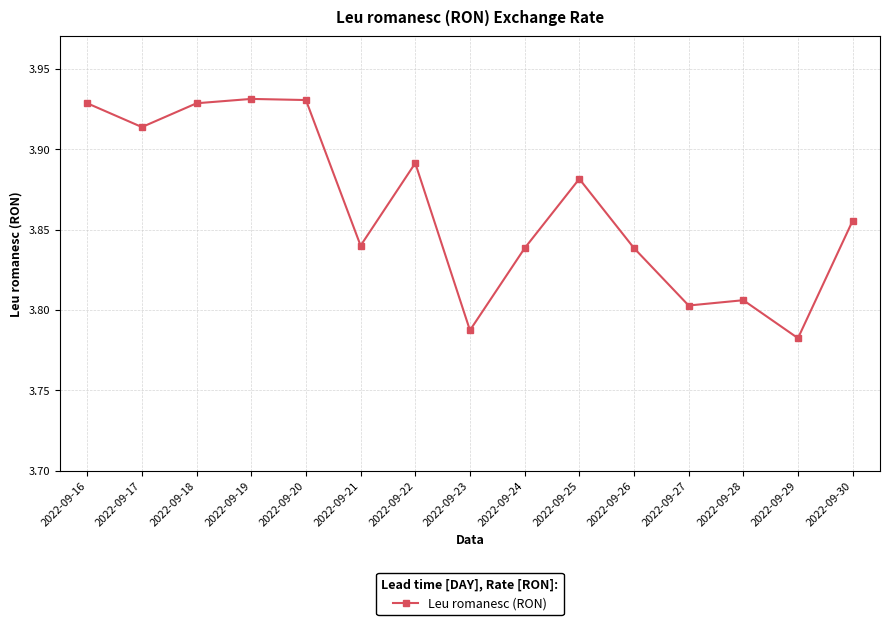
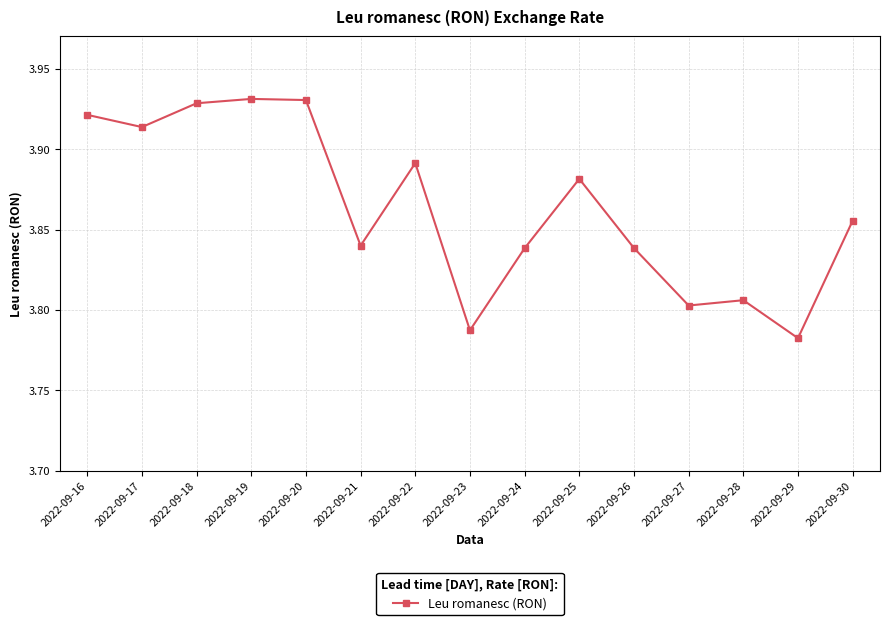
2022-09-16: 3.929 -> 3.921
